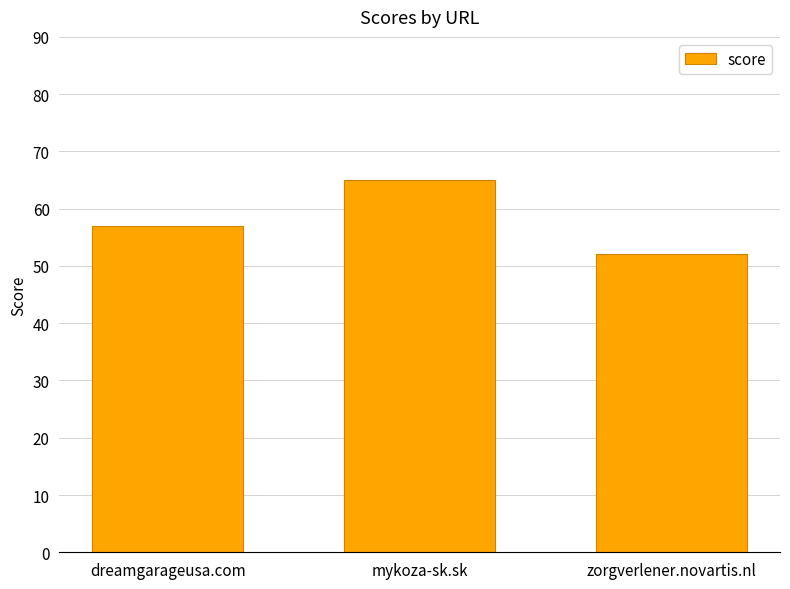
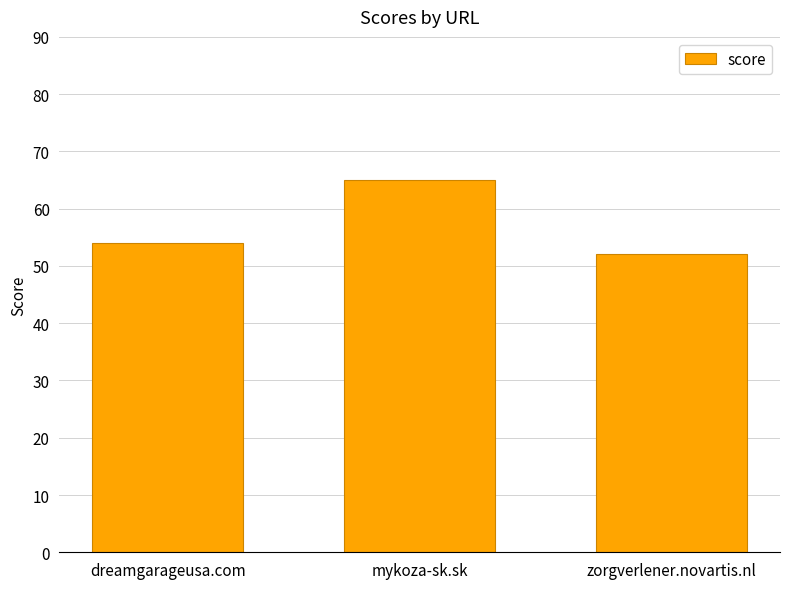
dreamgarageusa.com: 57 -> 54
